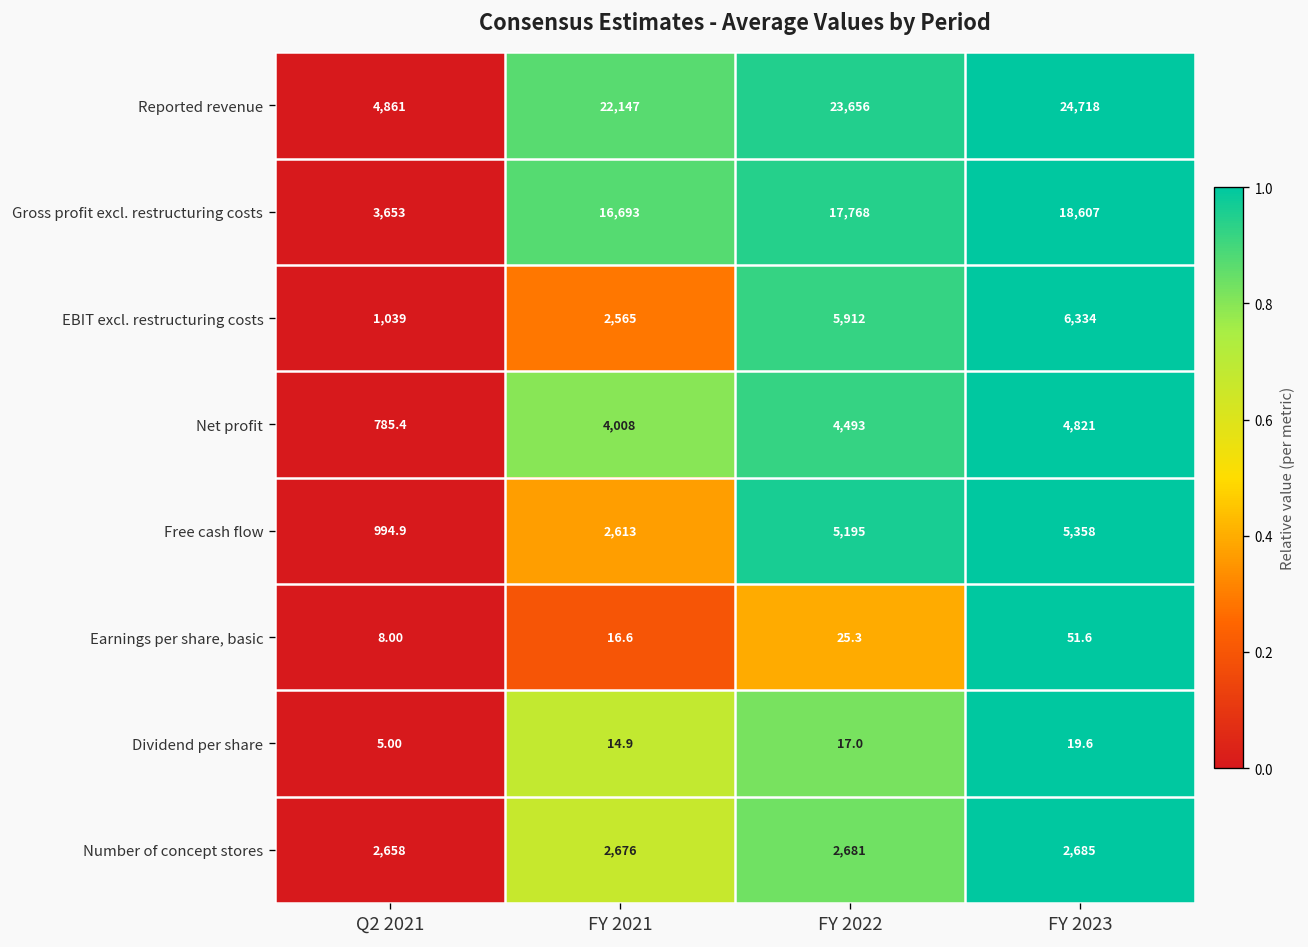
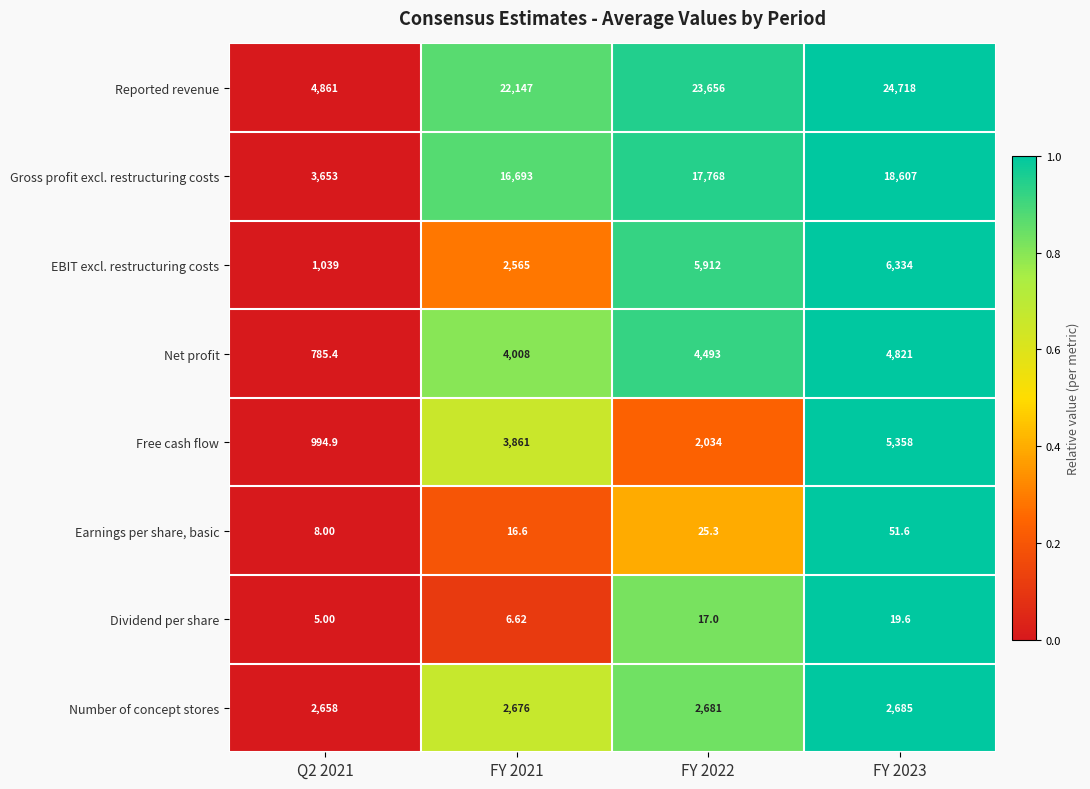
Free cash flow, FY 2021: 2,613 -> 3,861
Free cash flow, FY 2022: 5,195 -> 2,034
Dividend per share, FY 2021: 14.9 -> 6.62
